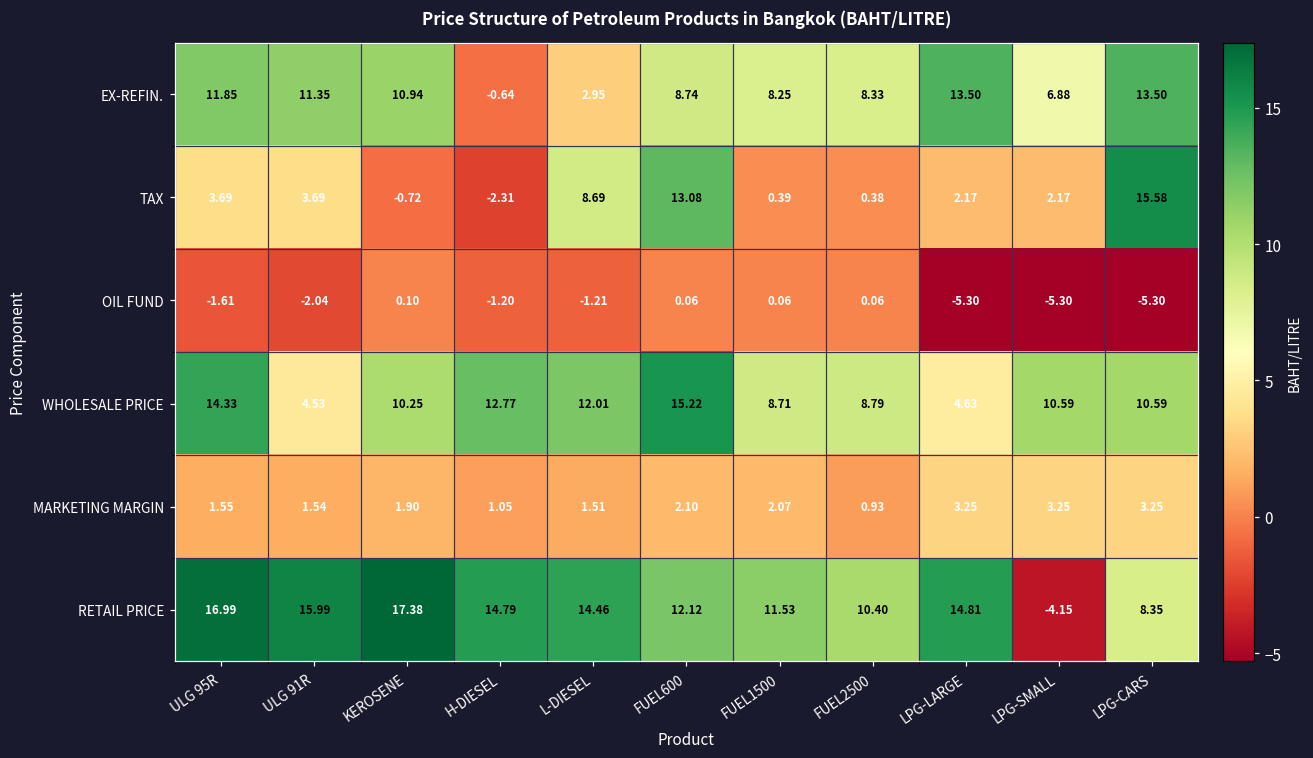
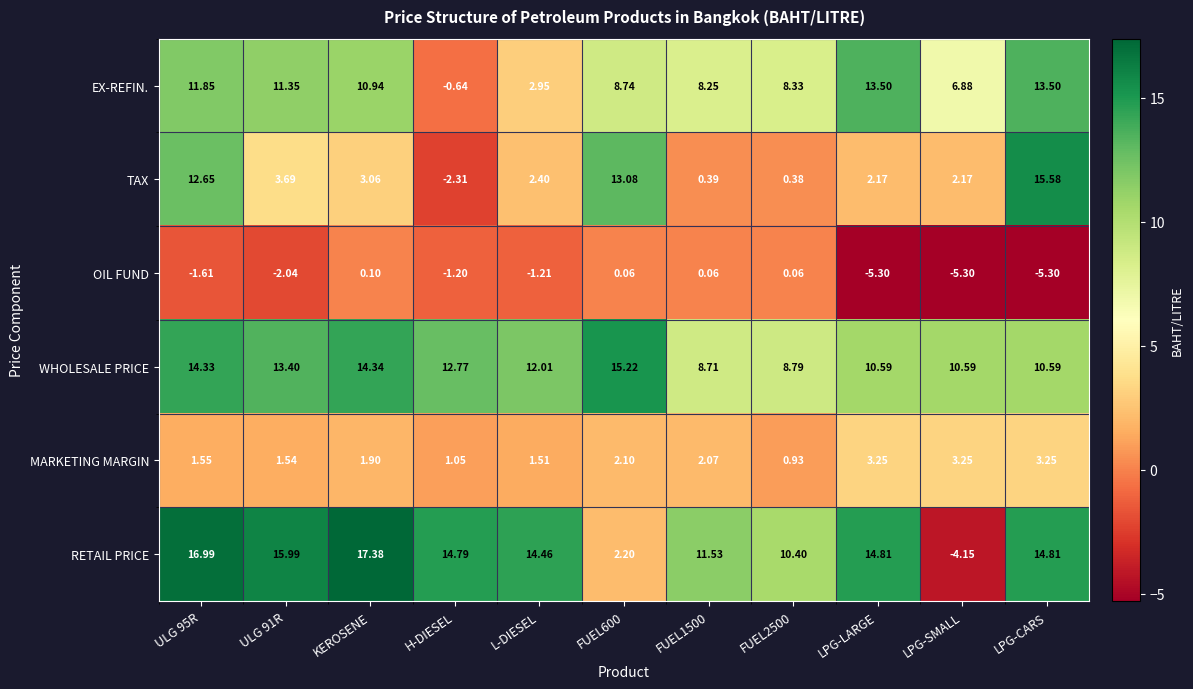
TAX, ULG 95R: 3.69 -> 12.65
TAX, KEROSENE: -0.72 -> 3.06
TAX, L-DIESEL: 8.69 -> 2.40
WHOLESALE PRICE, ULG 91R: 4.53 -> 13.40
WHOLESALE PRICE, KEROSENE: 10.25 -> 14.34
WHOLESALE PRICE, LPG-LARGE: 4.63 -> 10.59
RETAIL PRICE, FUEL600: 12.12 -> 2.20
RETAIL PRICE, LPG-CARS: 8.35 -> 14.81
